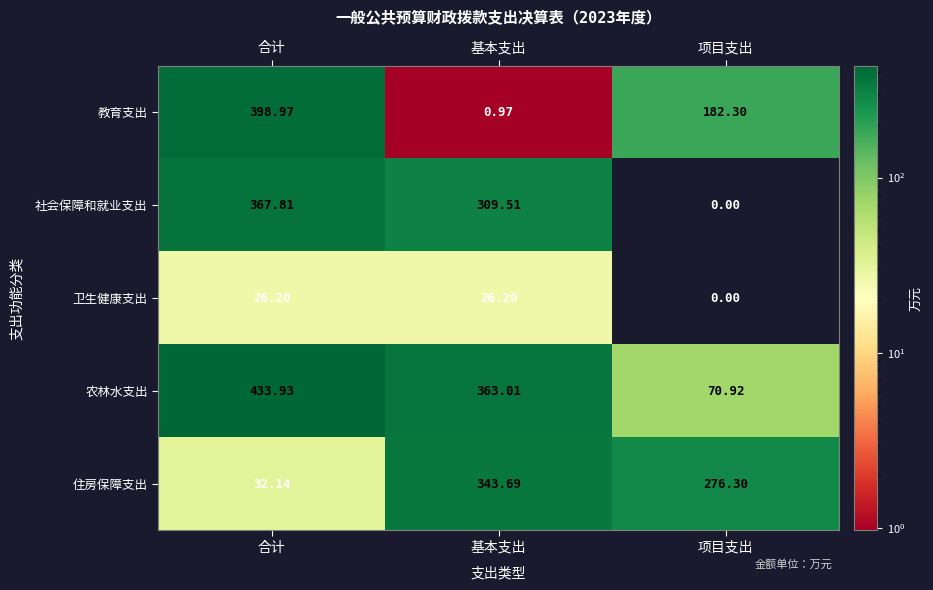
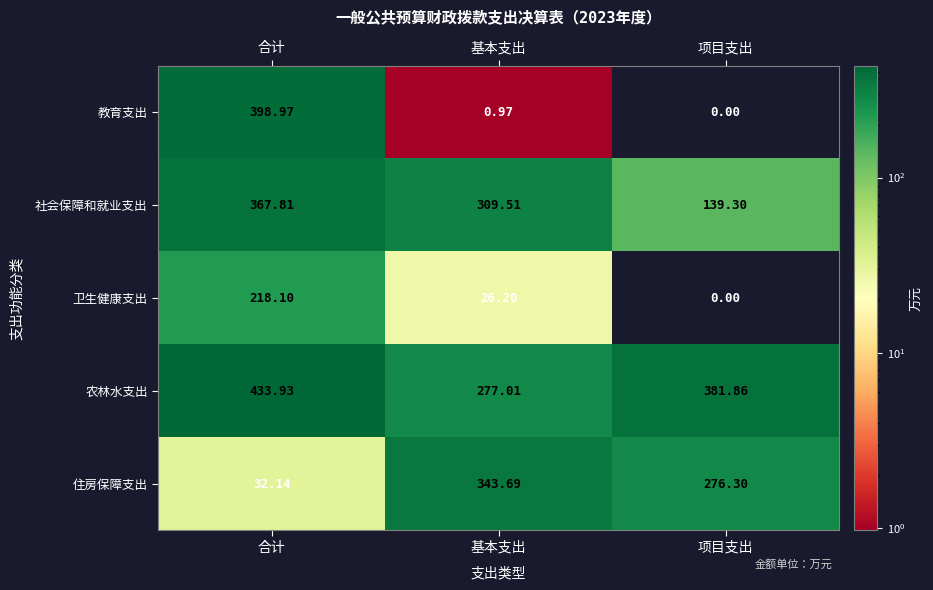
教育支出, 项目支出: 182.30 -> 0.00
社会保障和就业支出, 项目支出: 0.00 -> 139.30
卫生健康支出, 合计: 26.20 -> 218.10
农林水支出, 基本支出: 363.01 -> 277.01
农林水支出, 项目支出: 70.92 -> 381.86
